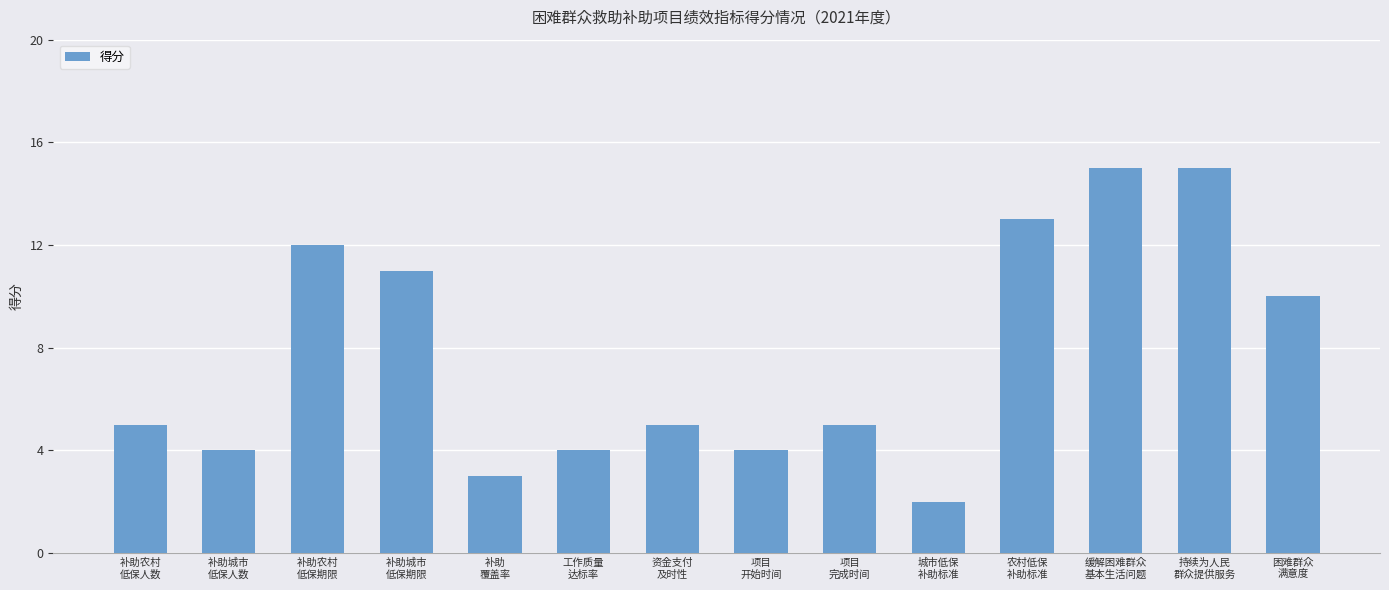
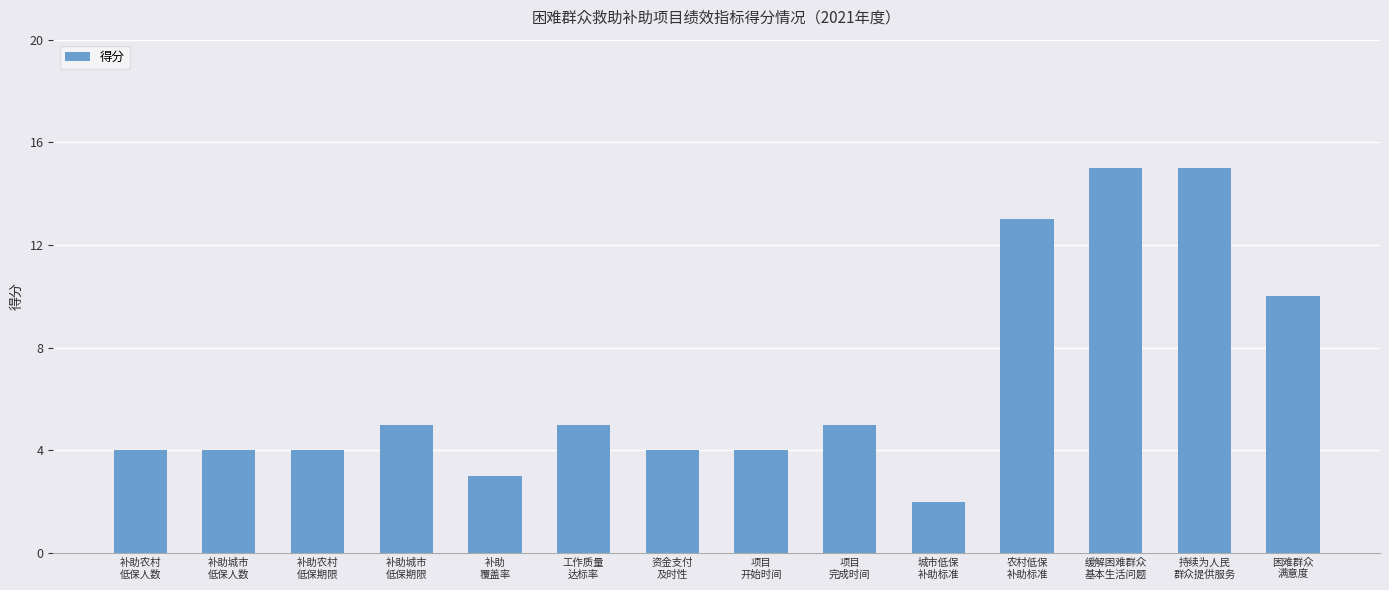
补助农村 低保人数: 5 -> 4
补助农村 低保期限: 12 -> 4
补助城市 低保期限: 11 -> 5
工作质量 达标率: 4 -> 5
资金支付 及时性: 5 -> 4
